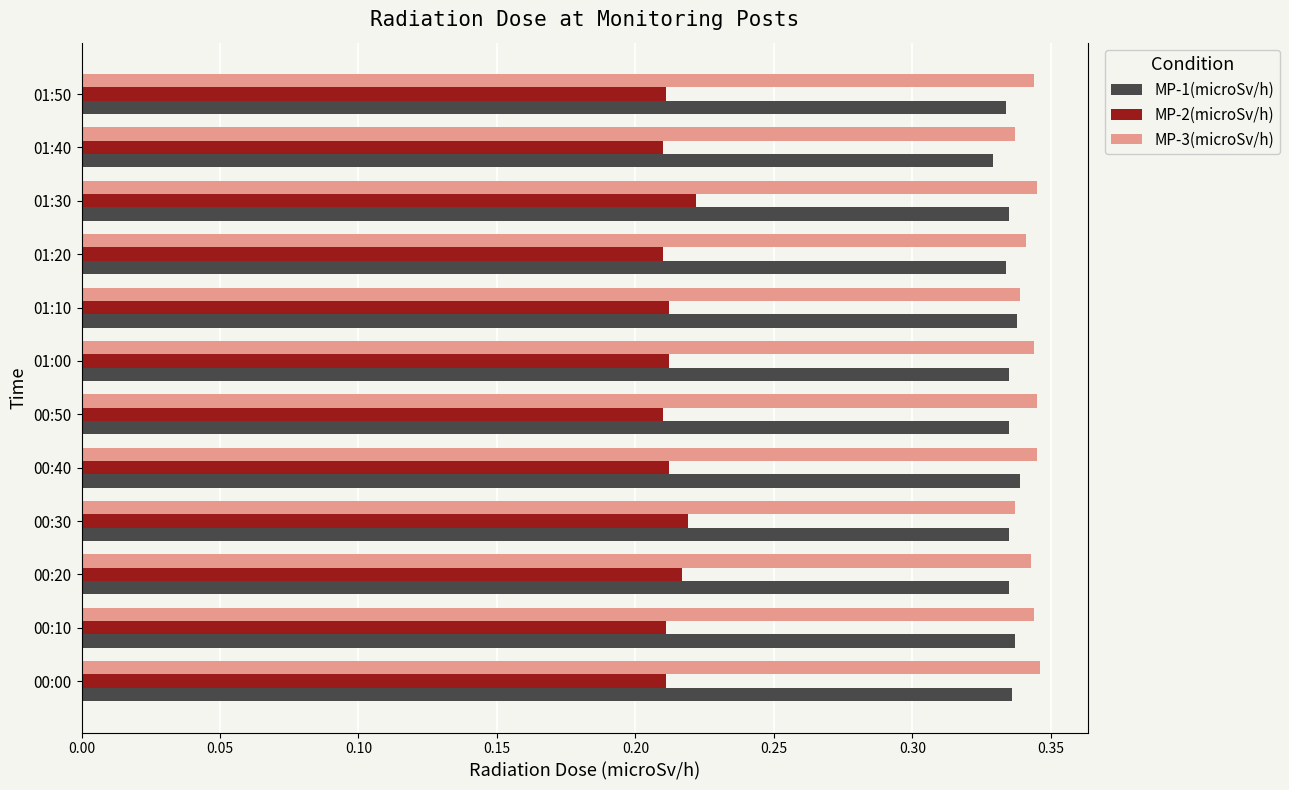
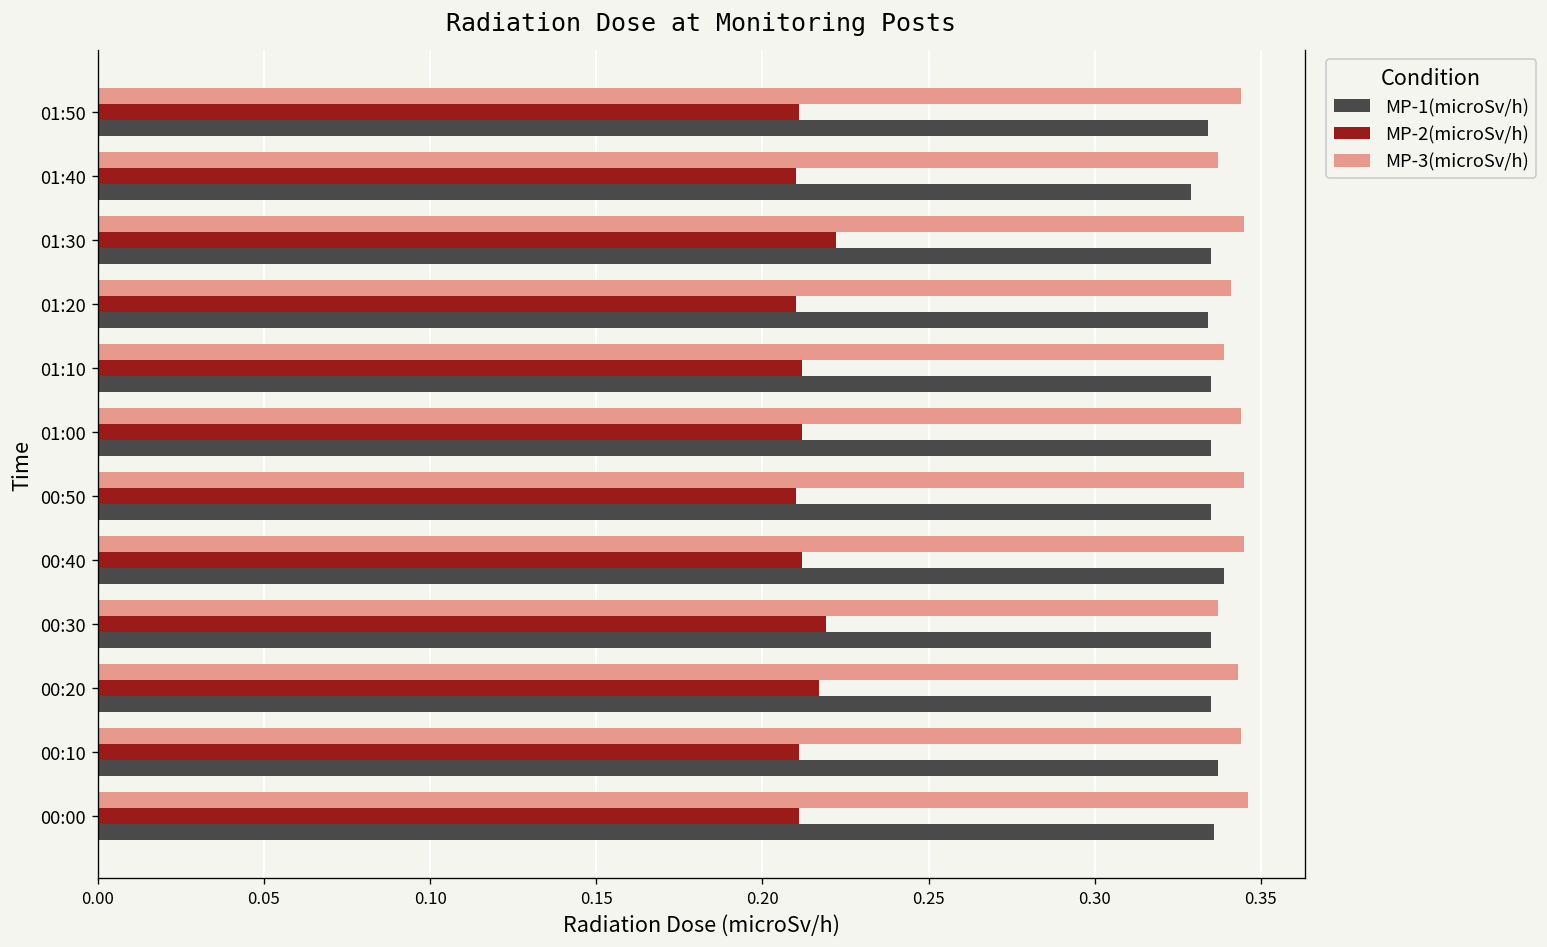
MP-1(microSv/h), 01:10: 0.338 -> 0.335
